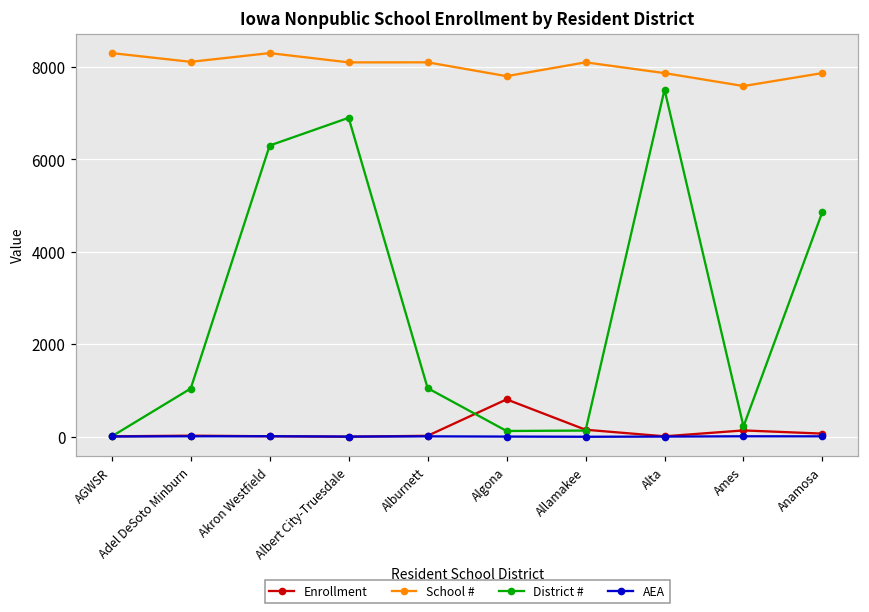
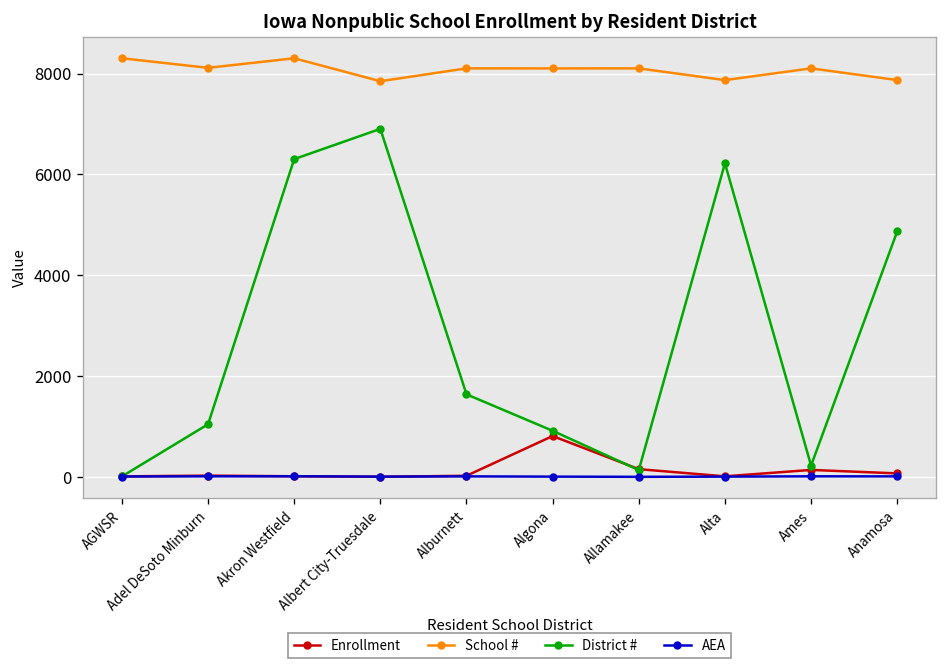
School #, Albert City-Truesdale: 8100 -> 7800
District #, Alburnett: 1100 -> 1600
School #, Algona: 7800 -> 8100
District #, Algona: 100 -> 900
District #, Alta: 7500 -> 6200
School #, Ames: 7600 -> 8100
